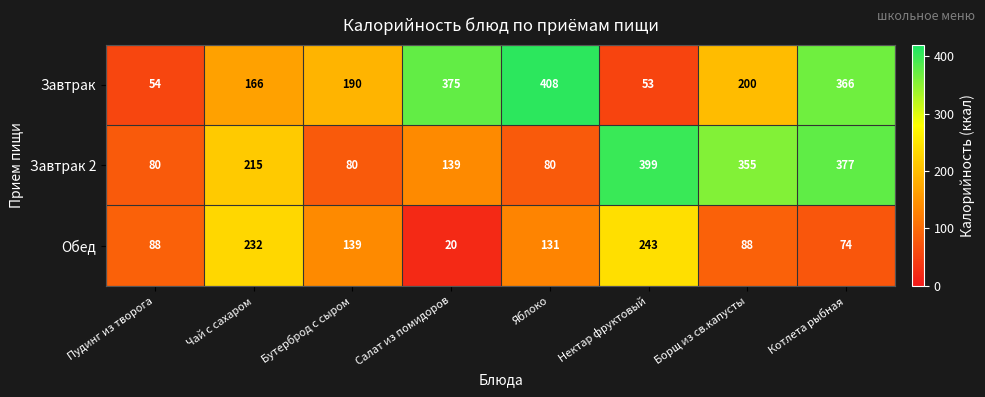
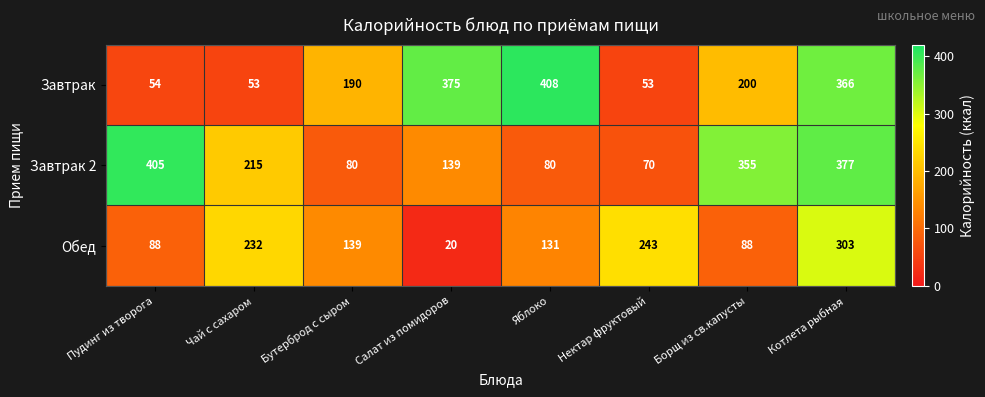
Завтрак, Чай с сахаром: 166 -> 53
Завтрак 2, Пудинг из творога: 80 -> 405
Завтрак 2, Нектар фруктовый: 399 -> 70
Обед, Котлета рыбная: 74 -> 303
